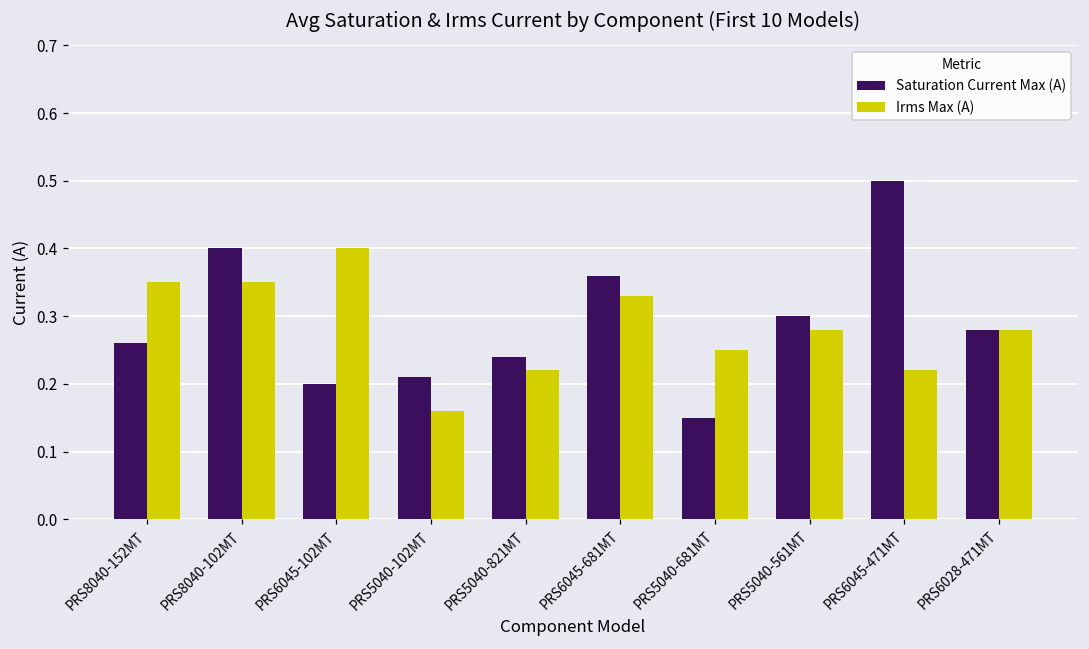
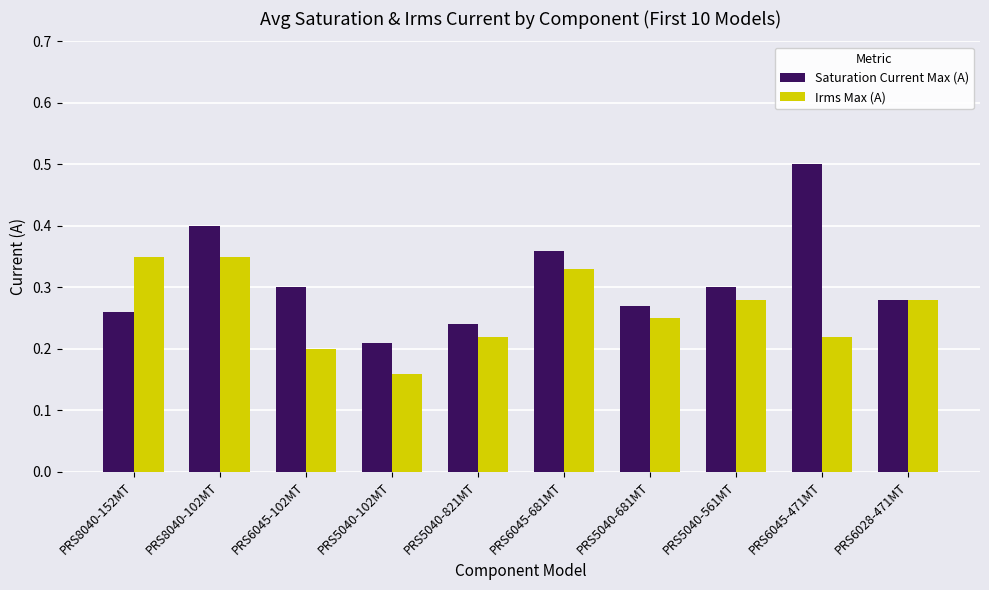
Saturation Current Max (A), PRS6045-102MT: 0.2 -> 0.3
Irms Max (A), PRS6045-102MT: 0.4 -> 0.2
Saturation Current Max (A), PRS5040-681MT: 0.15 -> 0.27
